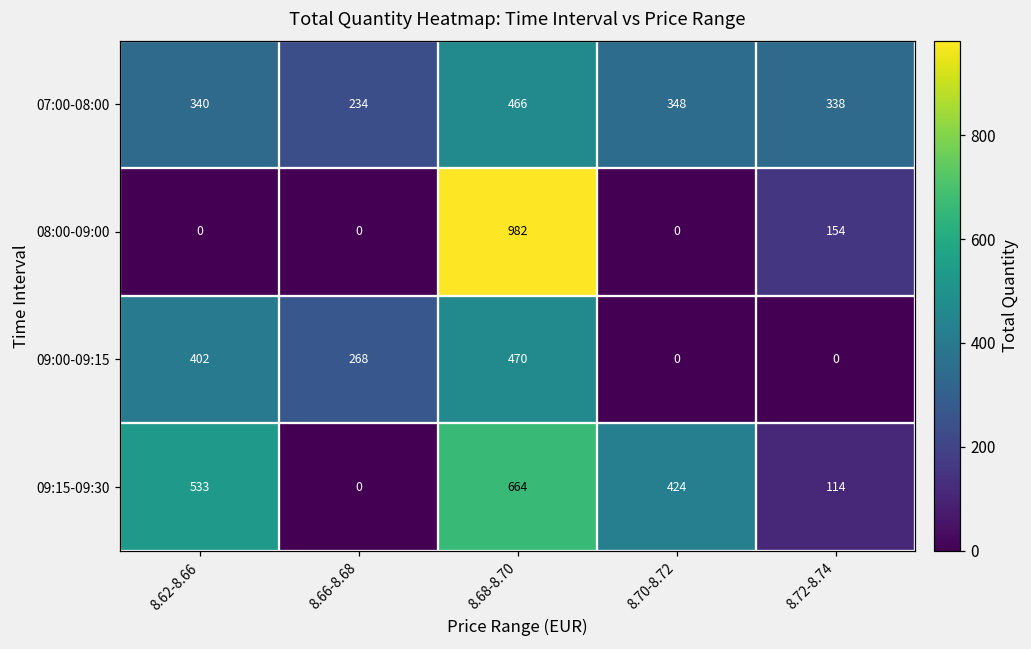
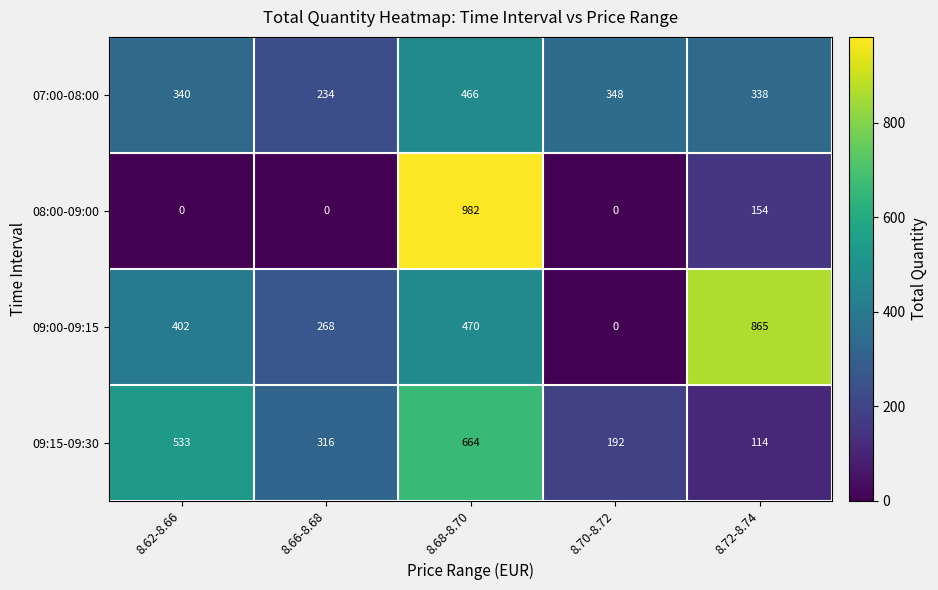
09:00-09:15, 8.72-8.74: 0 -> 865
09:15-09:30, 8.66-8.68: 0 -> 316
09:15-09:30, 8.70-8.72: 424 -> 192
